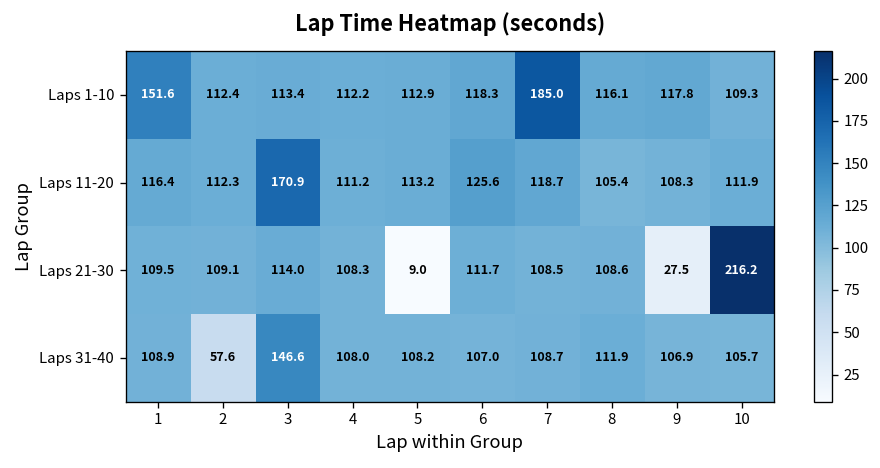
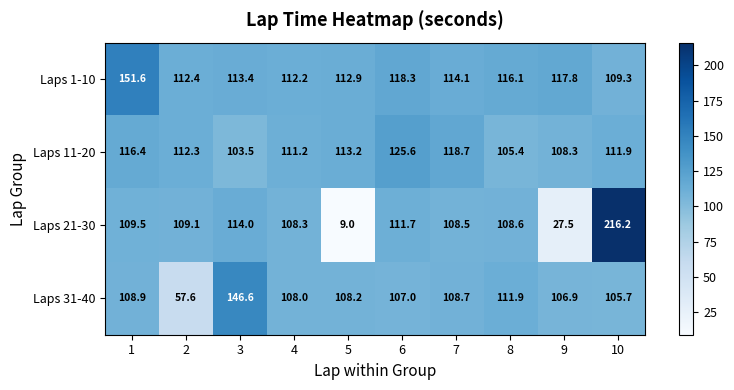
Laps 1-10, 7: 185.0 -> 114.1
Laps 11-20, 3: 170.9 -> 103.5
